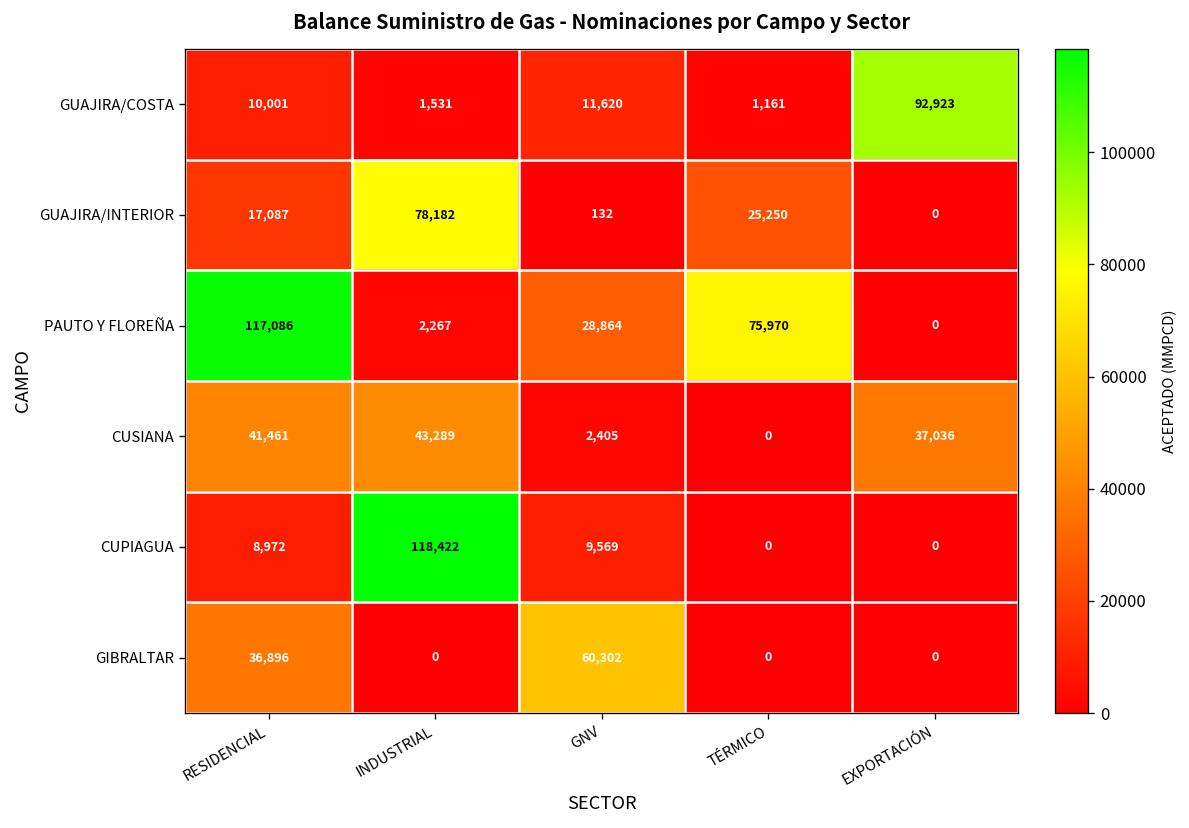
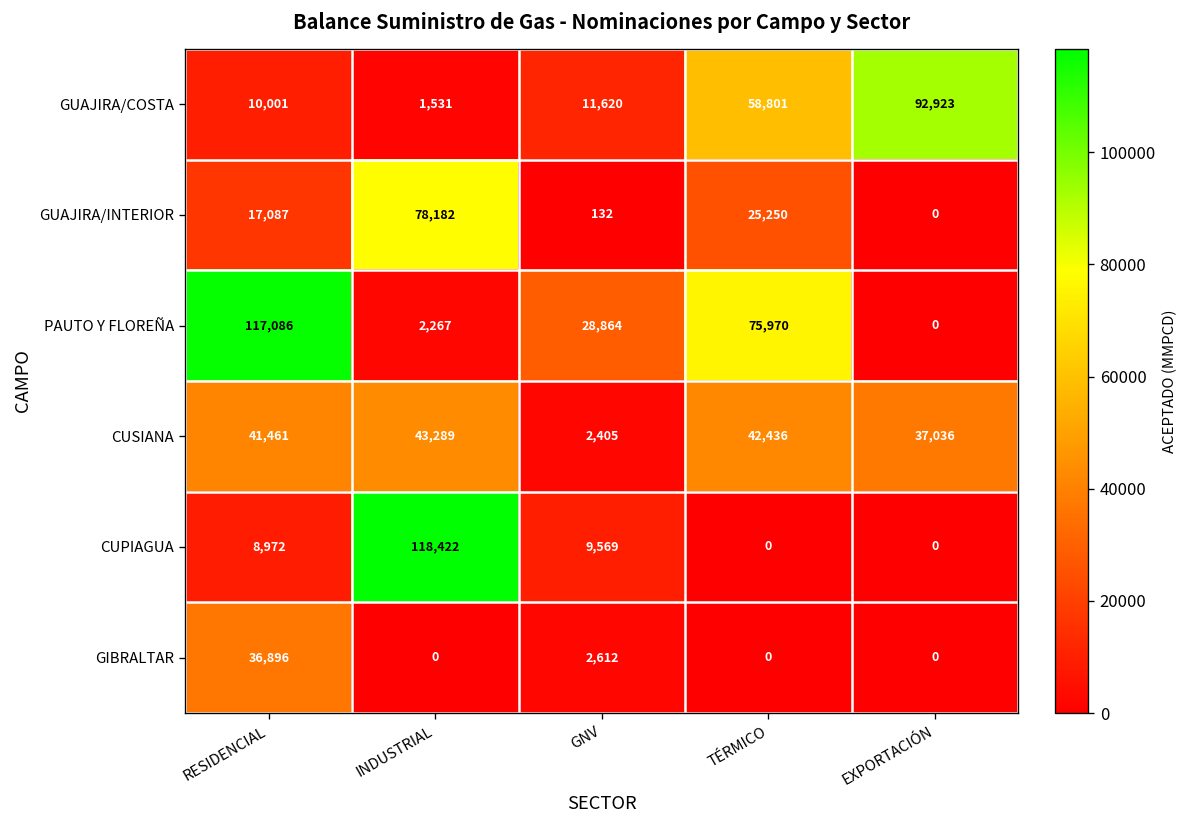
GUAJIRA/COSTA, TÉRMICO: 1,161 -> 58,801
CUSIANA, TÉRMICO: 0 -> 42,436
GIBRALTAR, GNV: 60,302 -> 2,612
